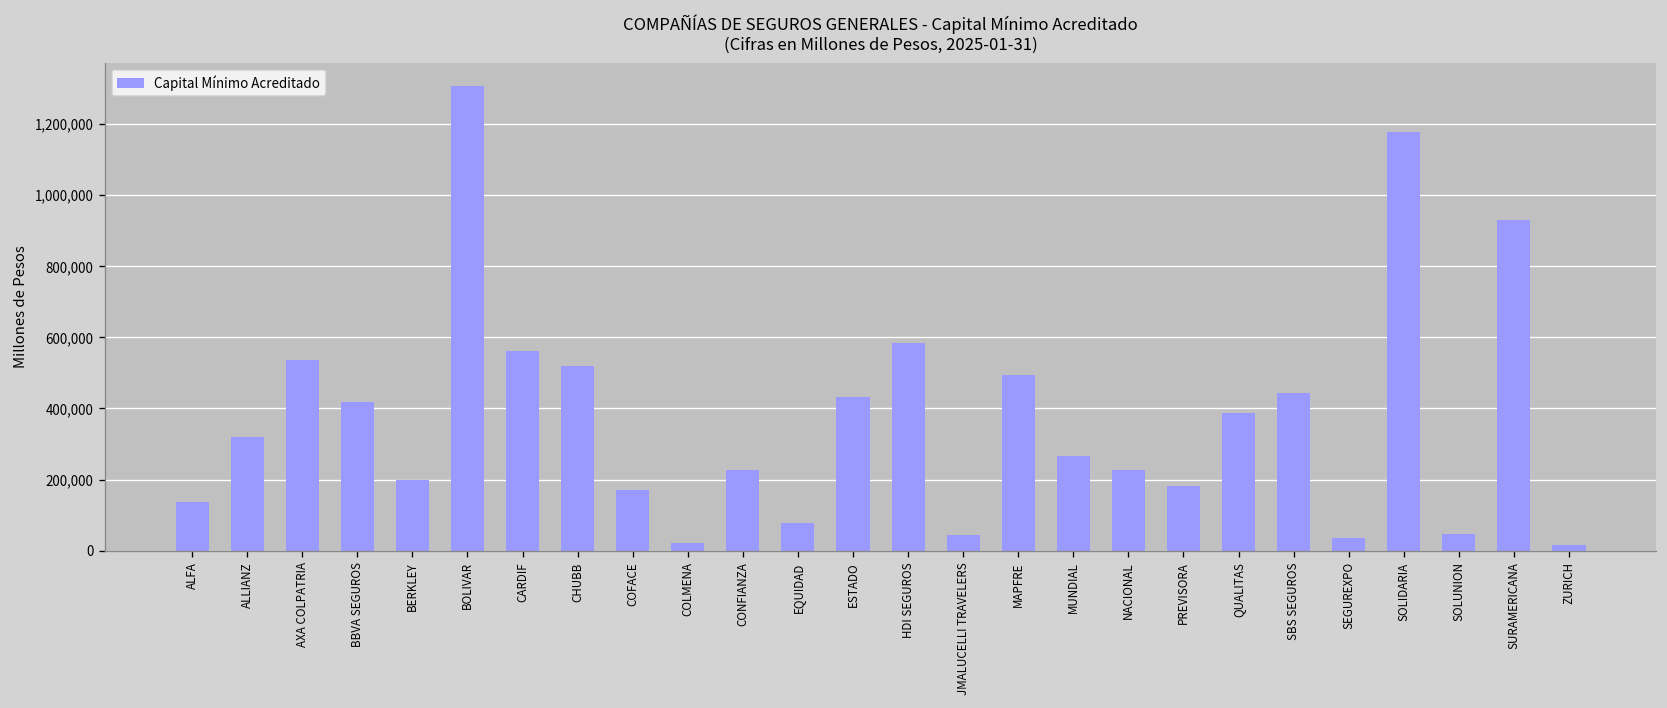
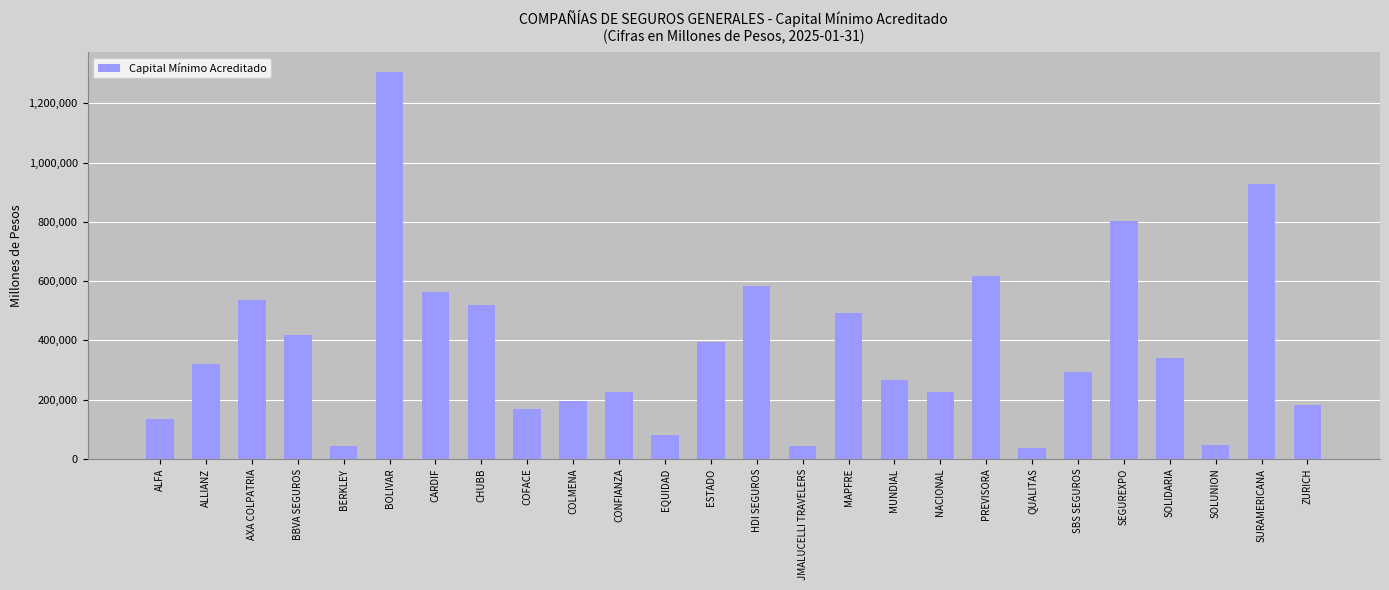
BERKLEY: 200,000 -> 50,000
COLMENA: 20,000 -> 200,000
ESTADO: 430,000 -> 390,000
PREVISORA: 180,000 -> 620,000
QUALITAS: 390,000 -> 40,000
SBS SEGUROS: 440,000 -> 290,000
SEGUREXPO: 40,000 -> 800,000
SOLIDARIA: 1,180,000 -> 340,000
ZURICH: 20,000 -> 180,000
